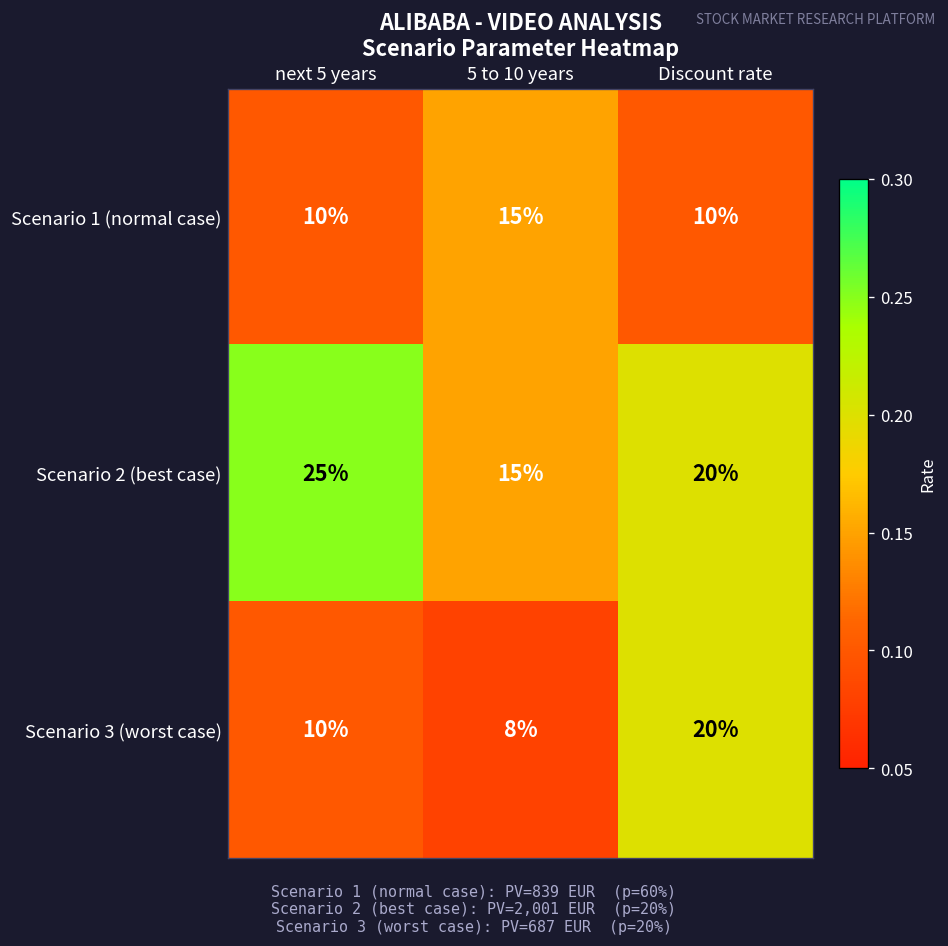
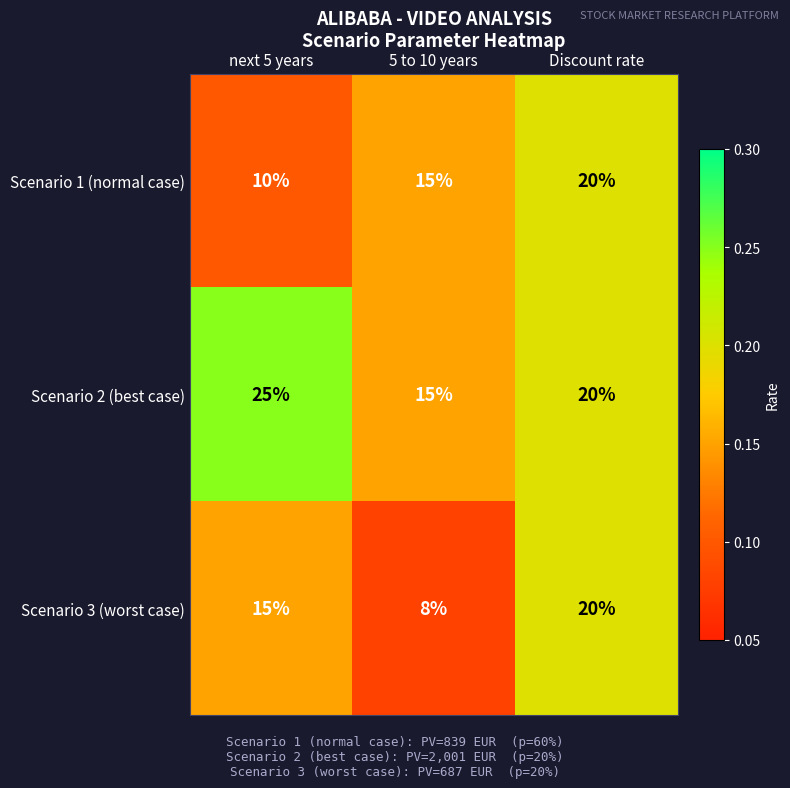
Scenario 1 (normal case), Discount rate: 10% -> 20%
Scenario 3 (worst case), next 5 years: 10% -> 15%
